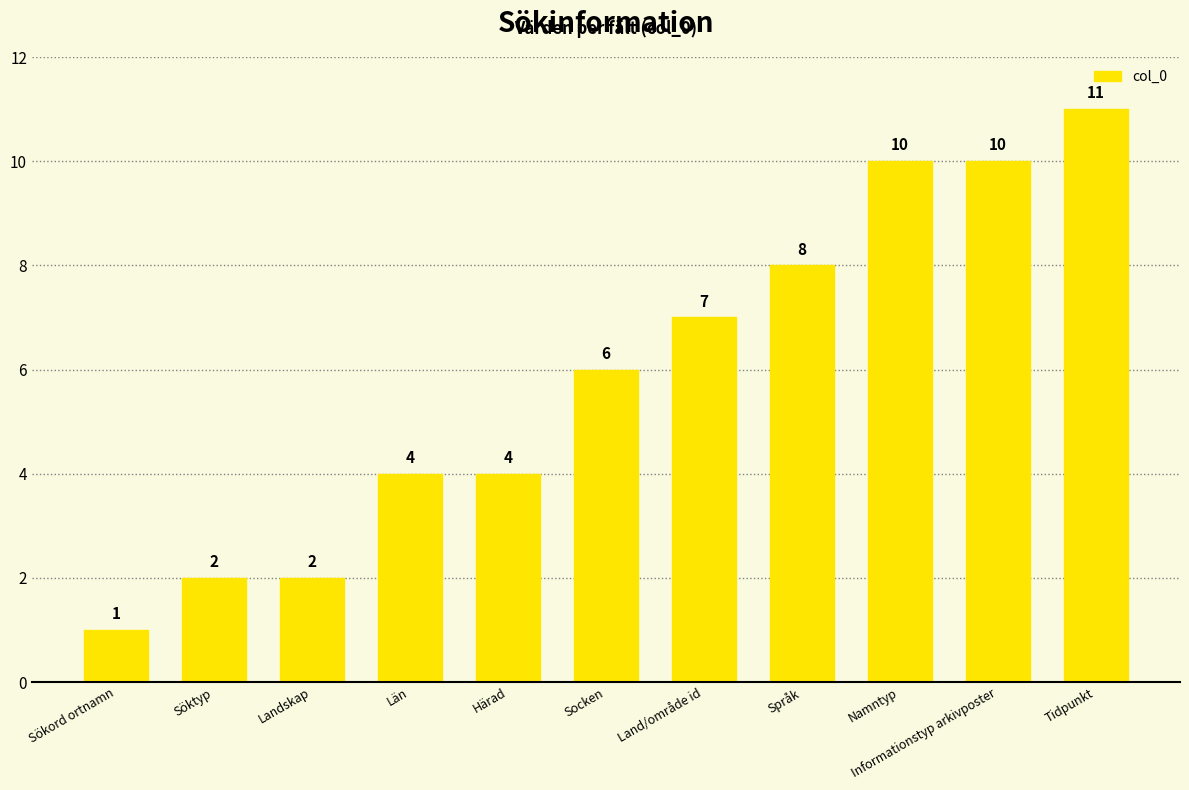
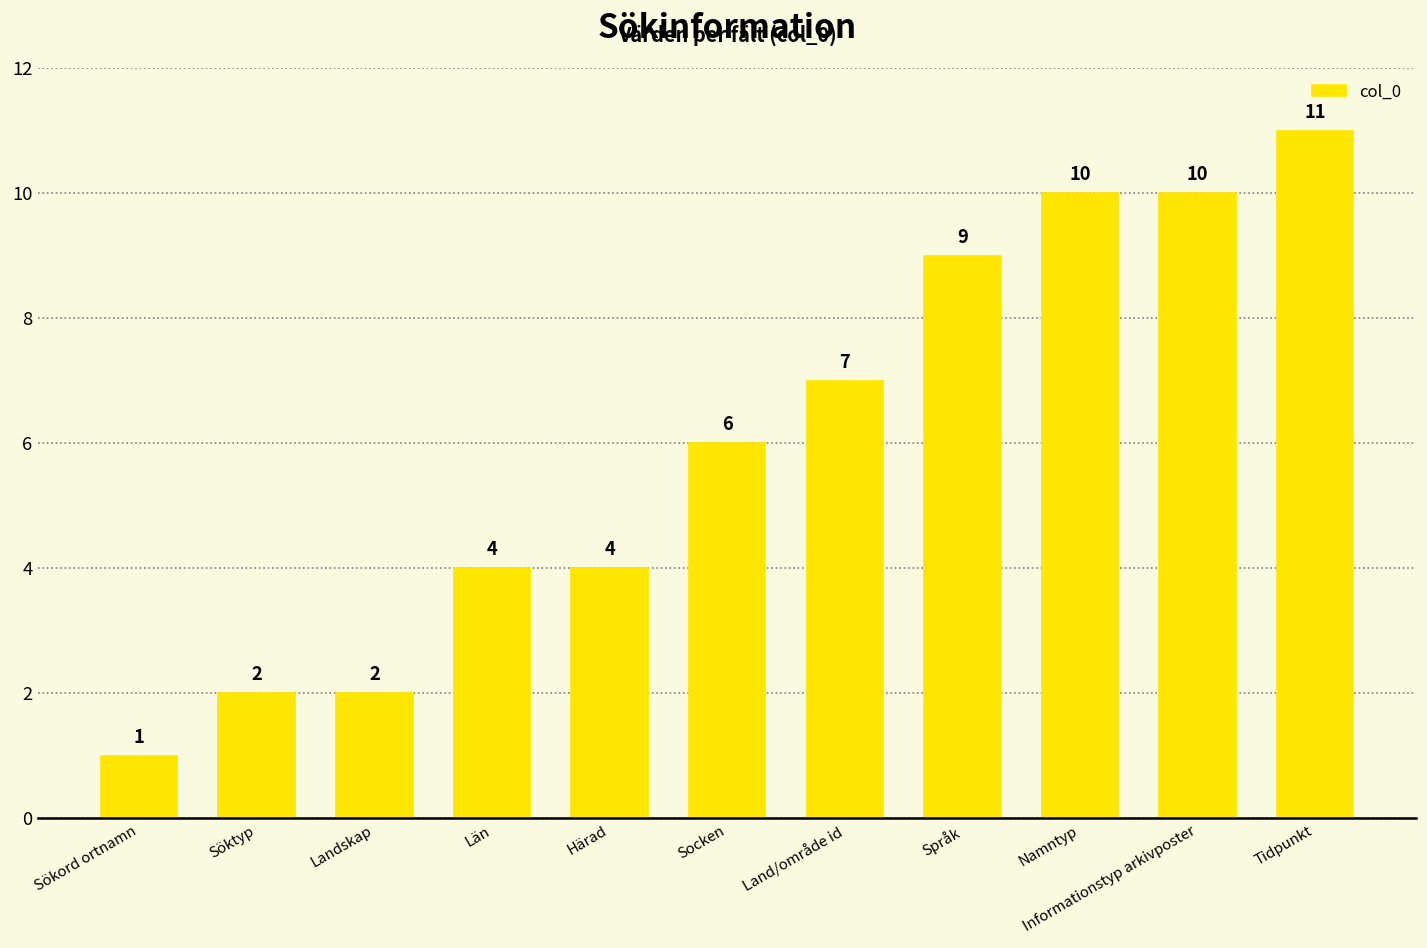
Språk: 8 -> 9
